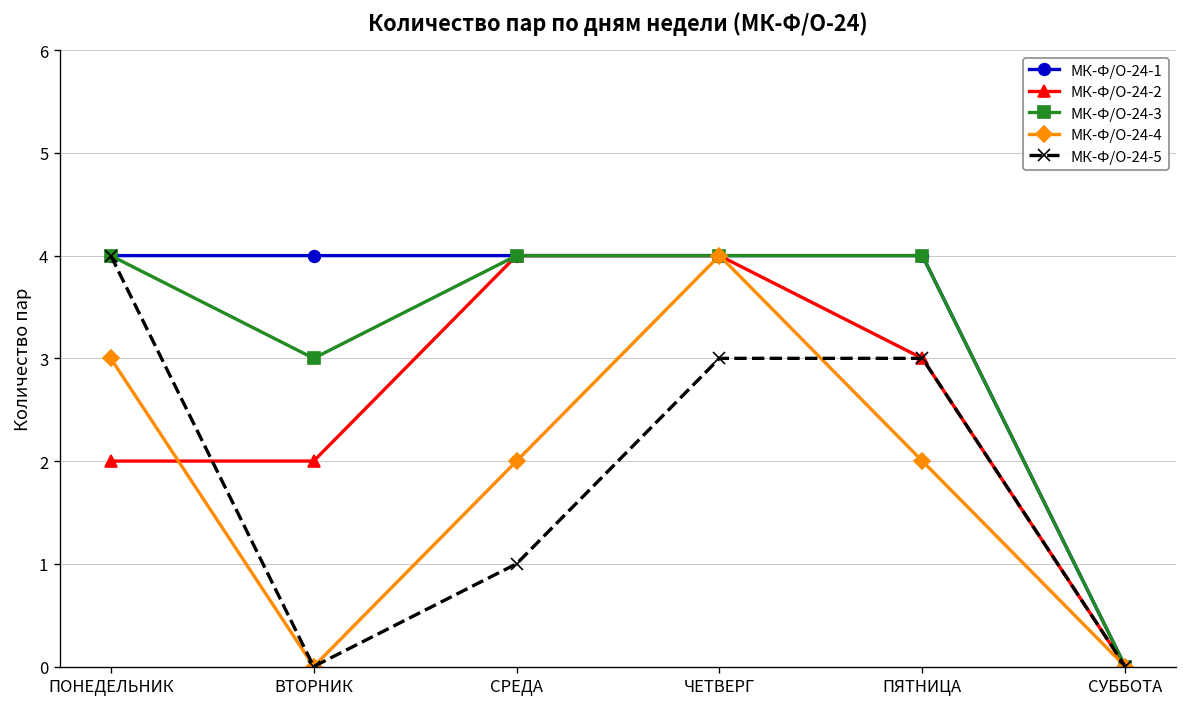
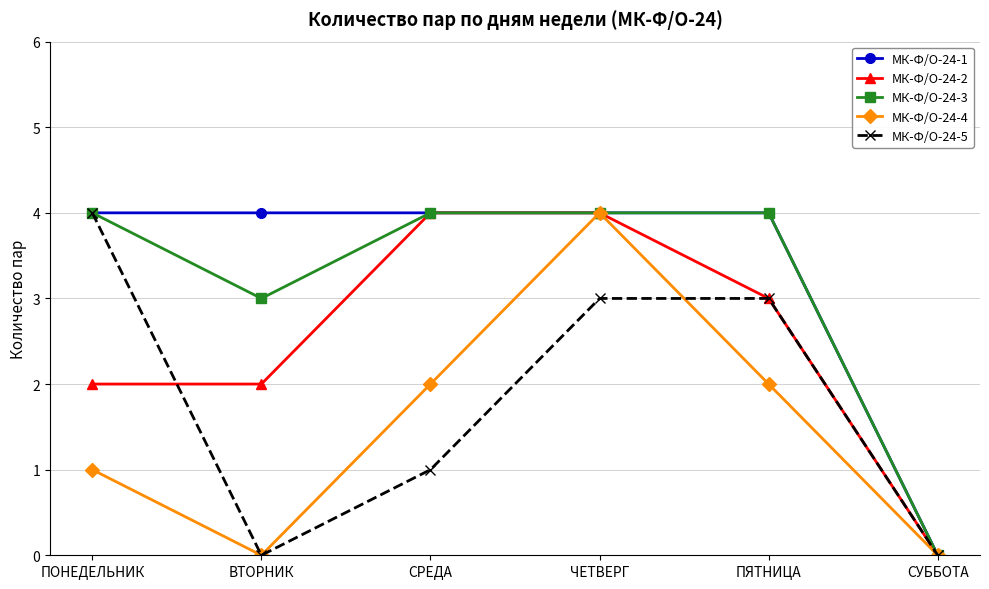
МК-Ф/О-24-4, ПОНЕДЕЛЬНИК: 3 -> 1
